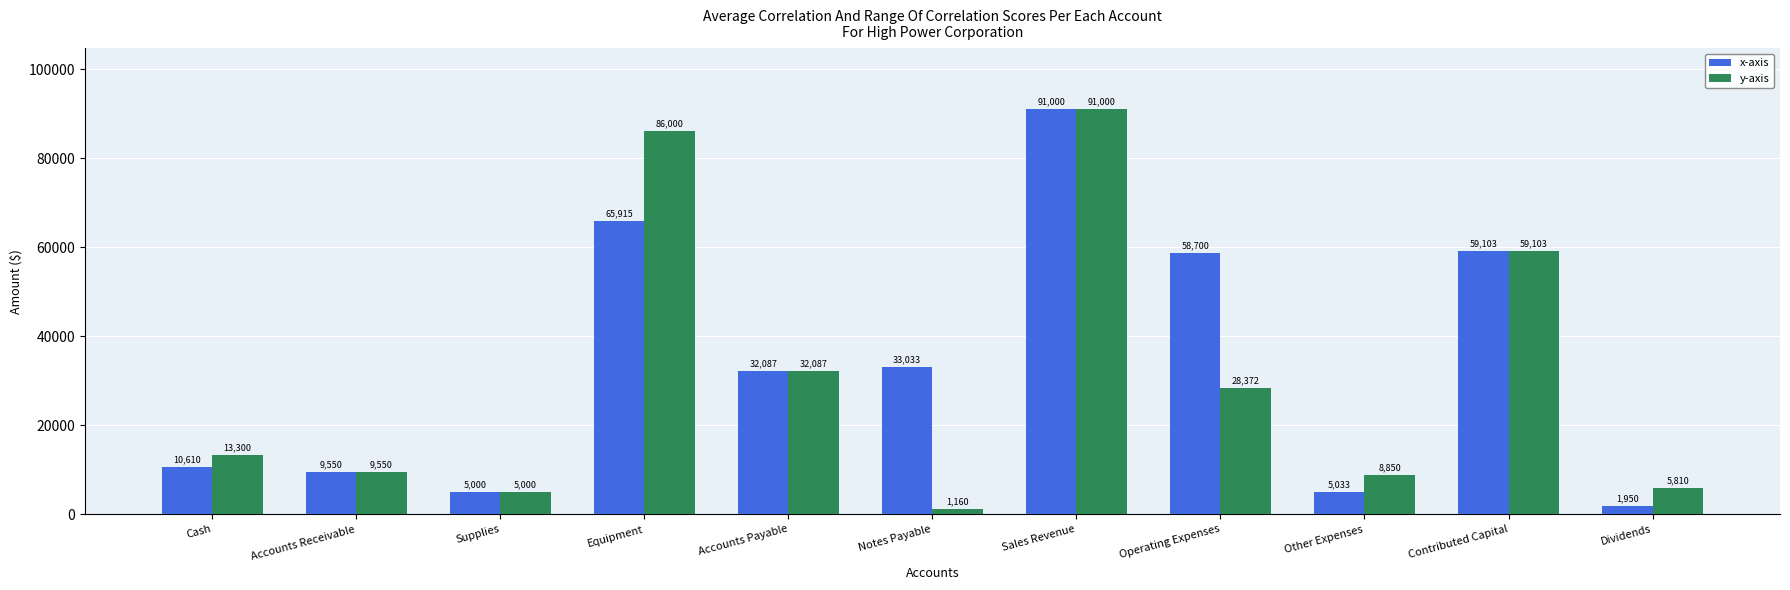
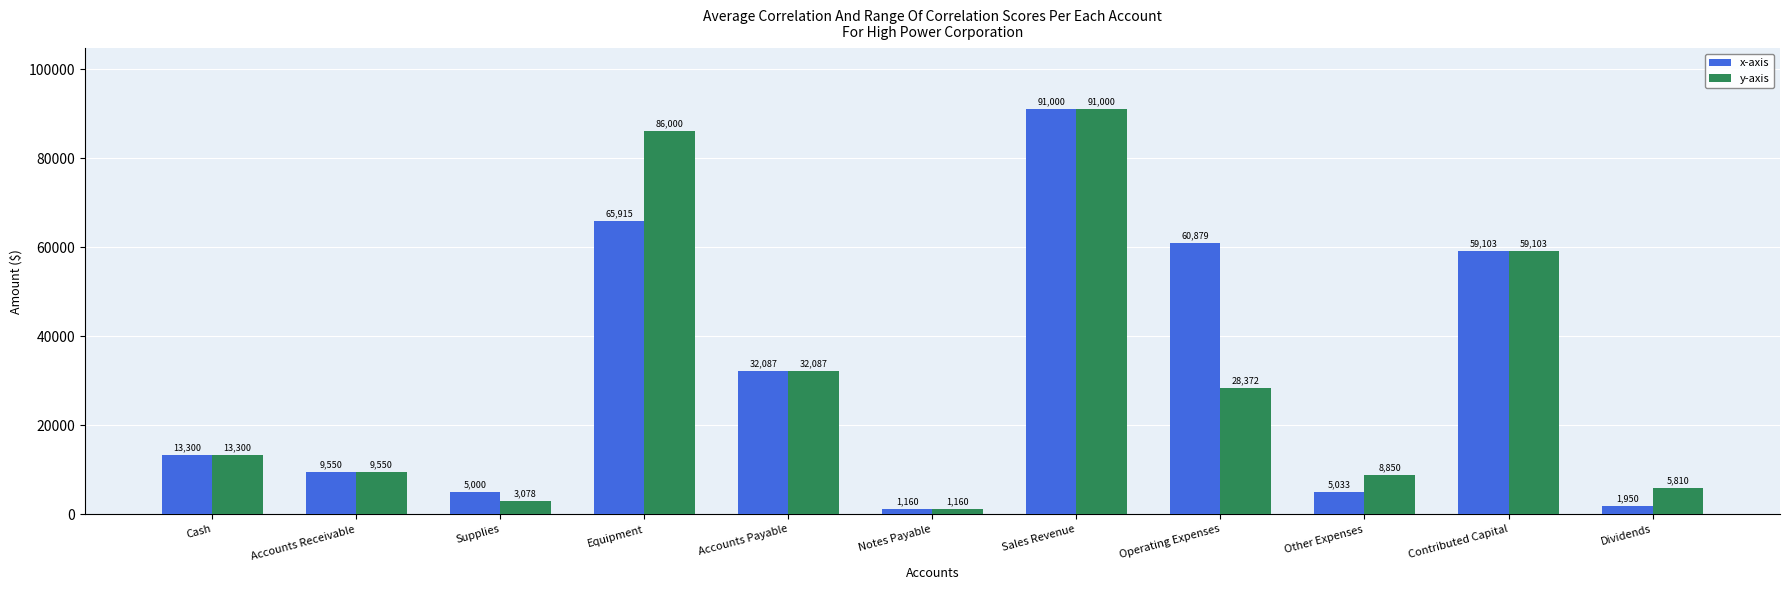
x-axis, Cash: 10,610 -> 13,300
y-axis, Supplies: 5,000 -> 3,078
x-axis, Notes Payable: 33,033 -> 1,160
x-axis, Operating Expenses: 58,700 -> 60,879
